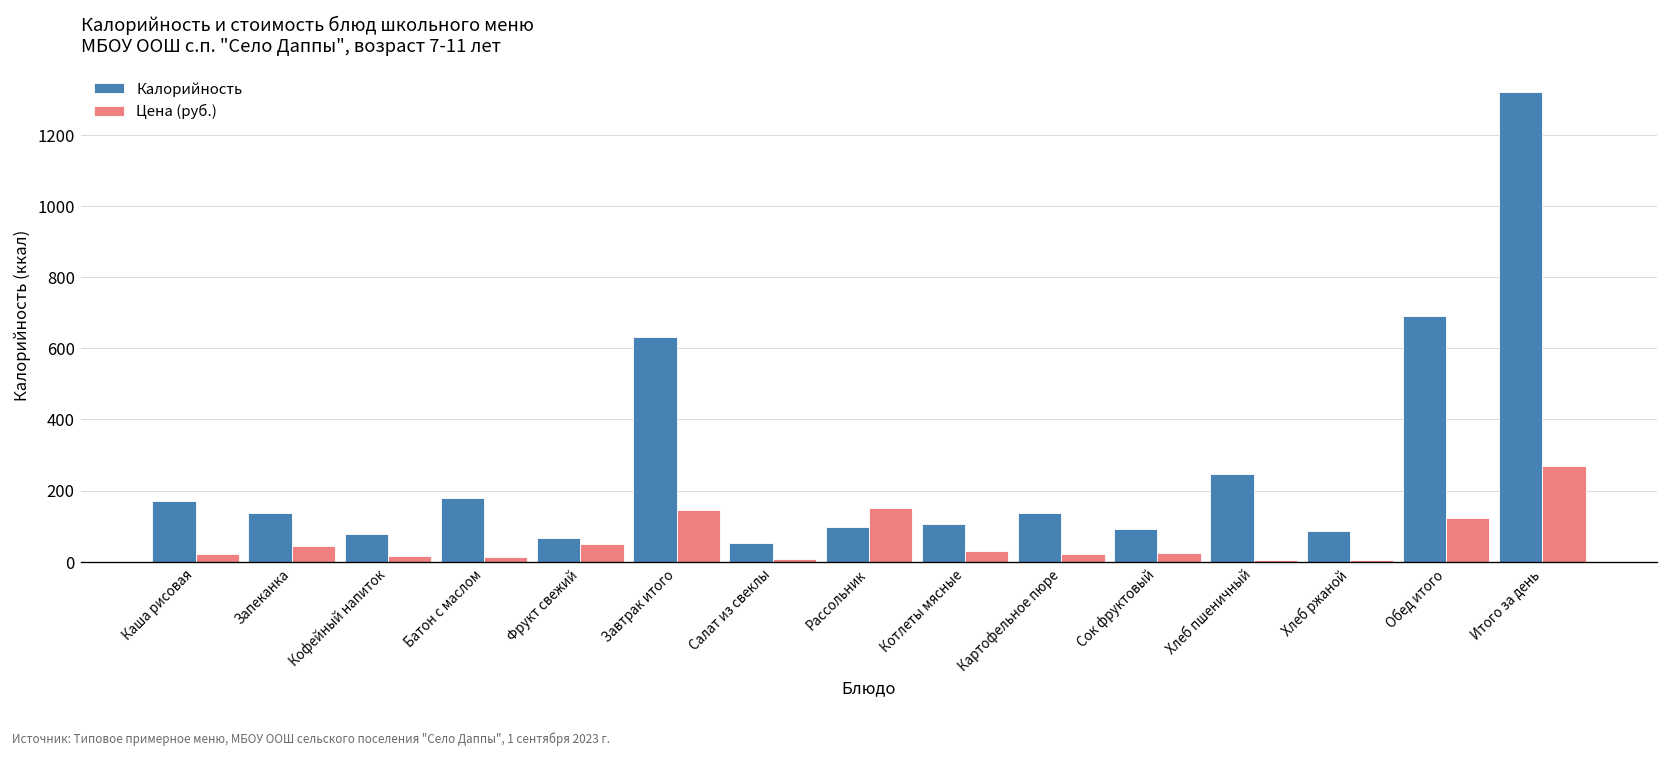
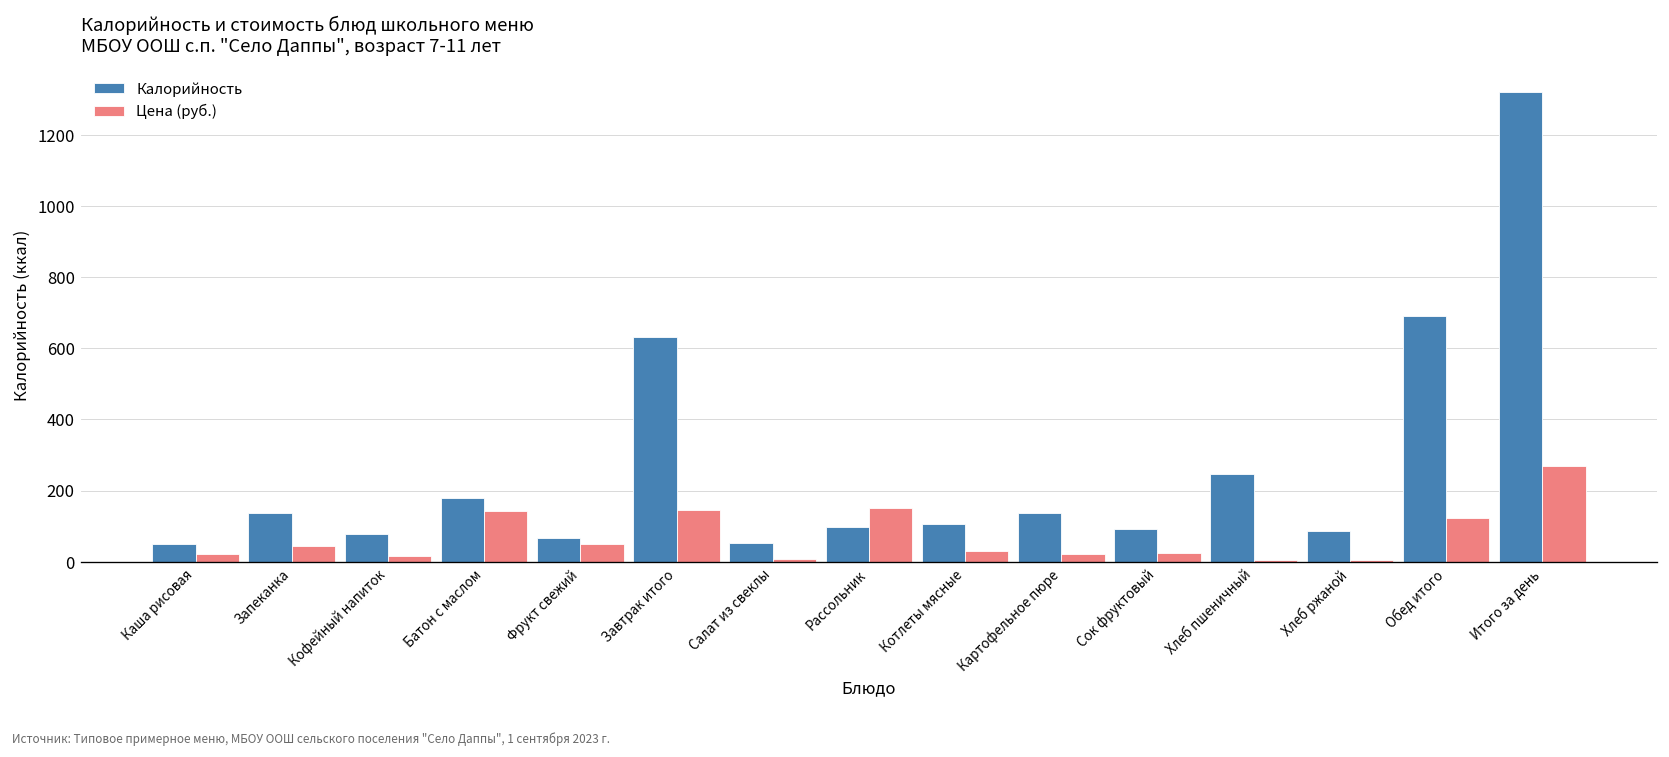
Калорийность, Каша рисовая: 170 -> 50
Цена (руб.), Батон с маслом: 10 -> 140
